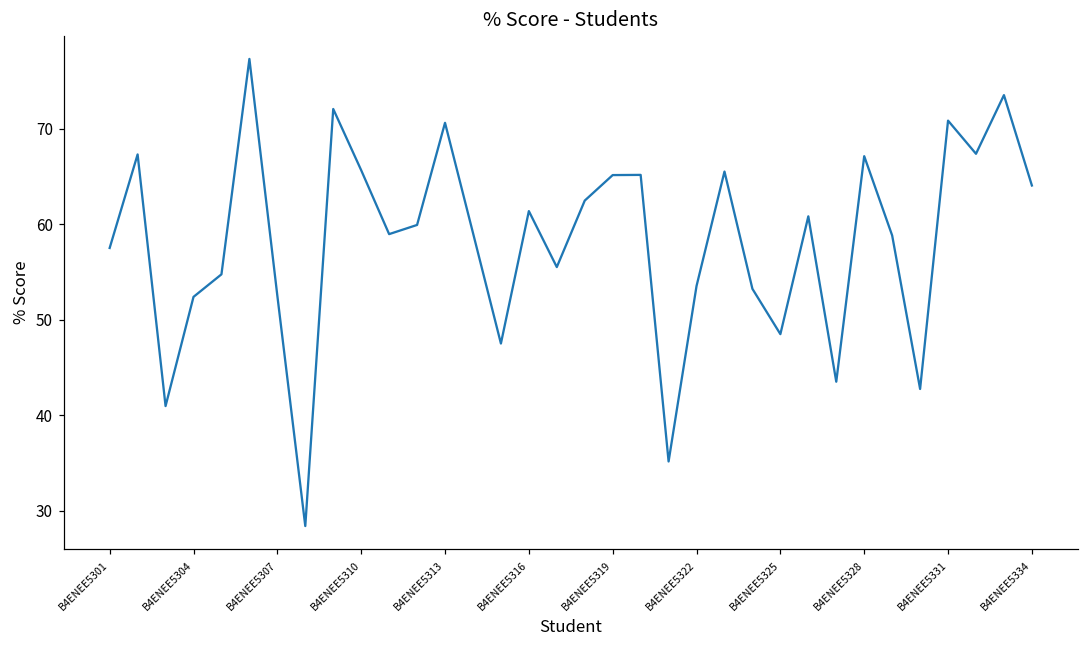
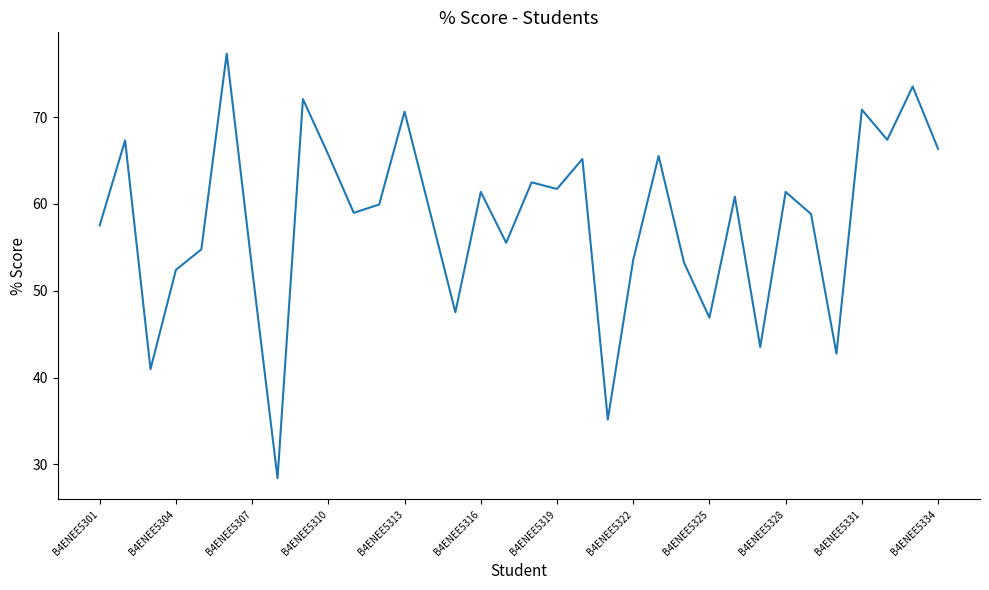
B4ENEE5319: 65 -> 62
B4ENEE5325: 49 -> 47
B4ENEE5328: 67 -> 61
B4ENEE5334: 64 -> 66
